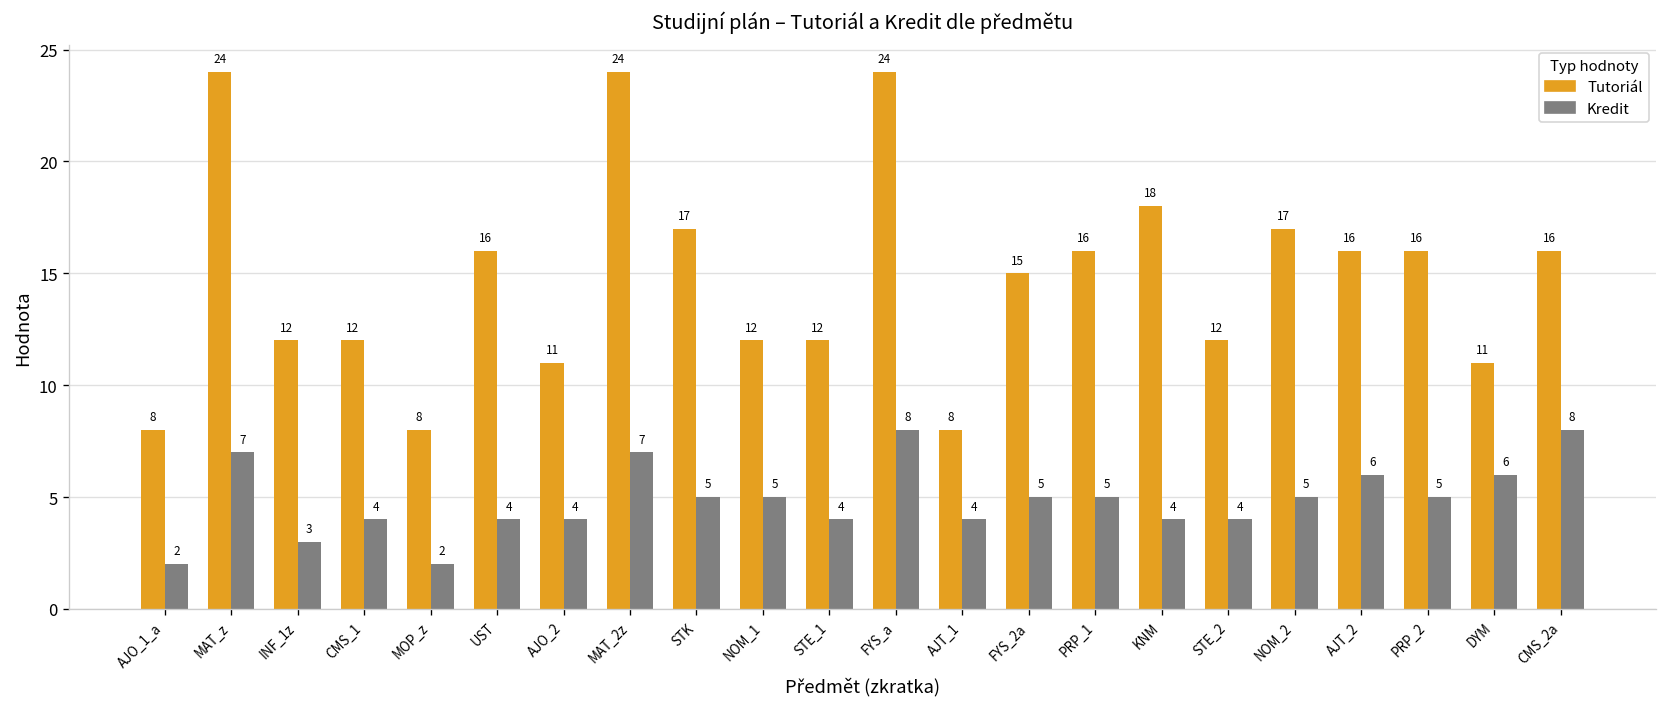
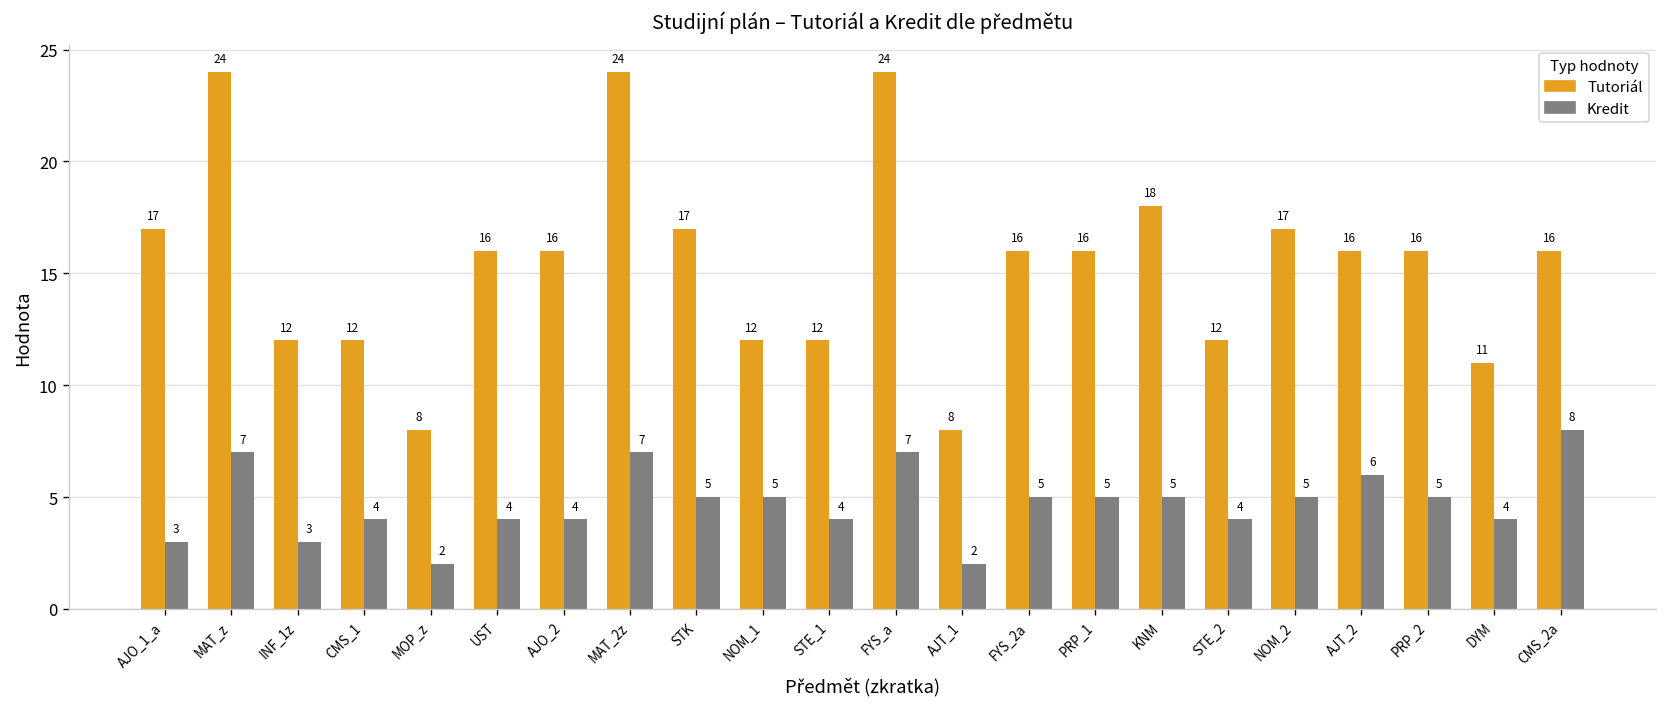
Tutoriál, AJO_1_a: 8 -> 17
Kredit, AJO_1_a: 2 -> 3
Tutoriál, AJO_2: 11 -> 16
Kredit, FYS_a: 8 -> 7
Kredit, AJT_1: 4 -> 2
Tutoriál, FYS_2a: 15 -> 16
Kredit, KNM: 4 -> 5
Kredit, DYM: 6 -> 4
